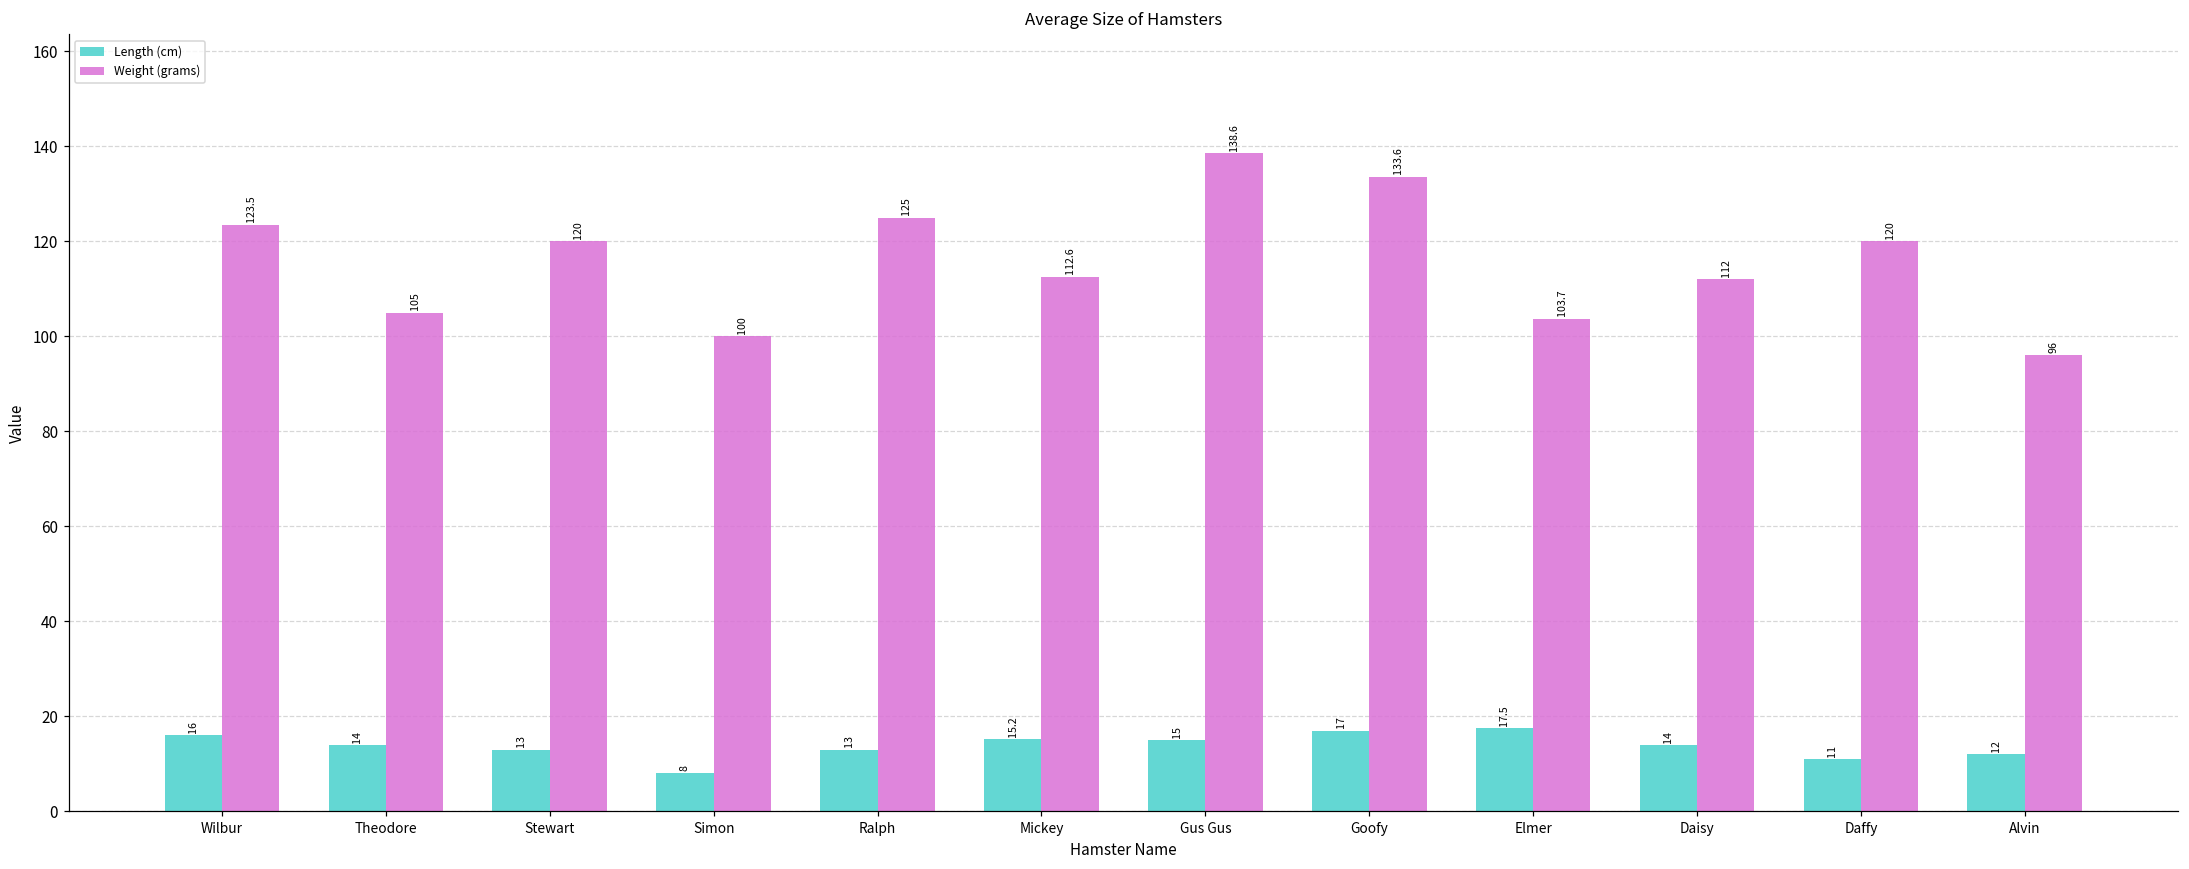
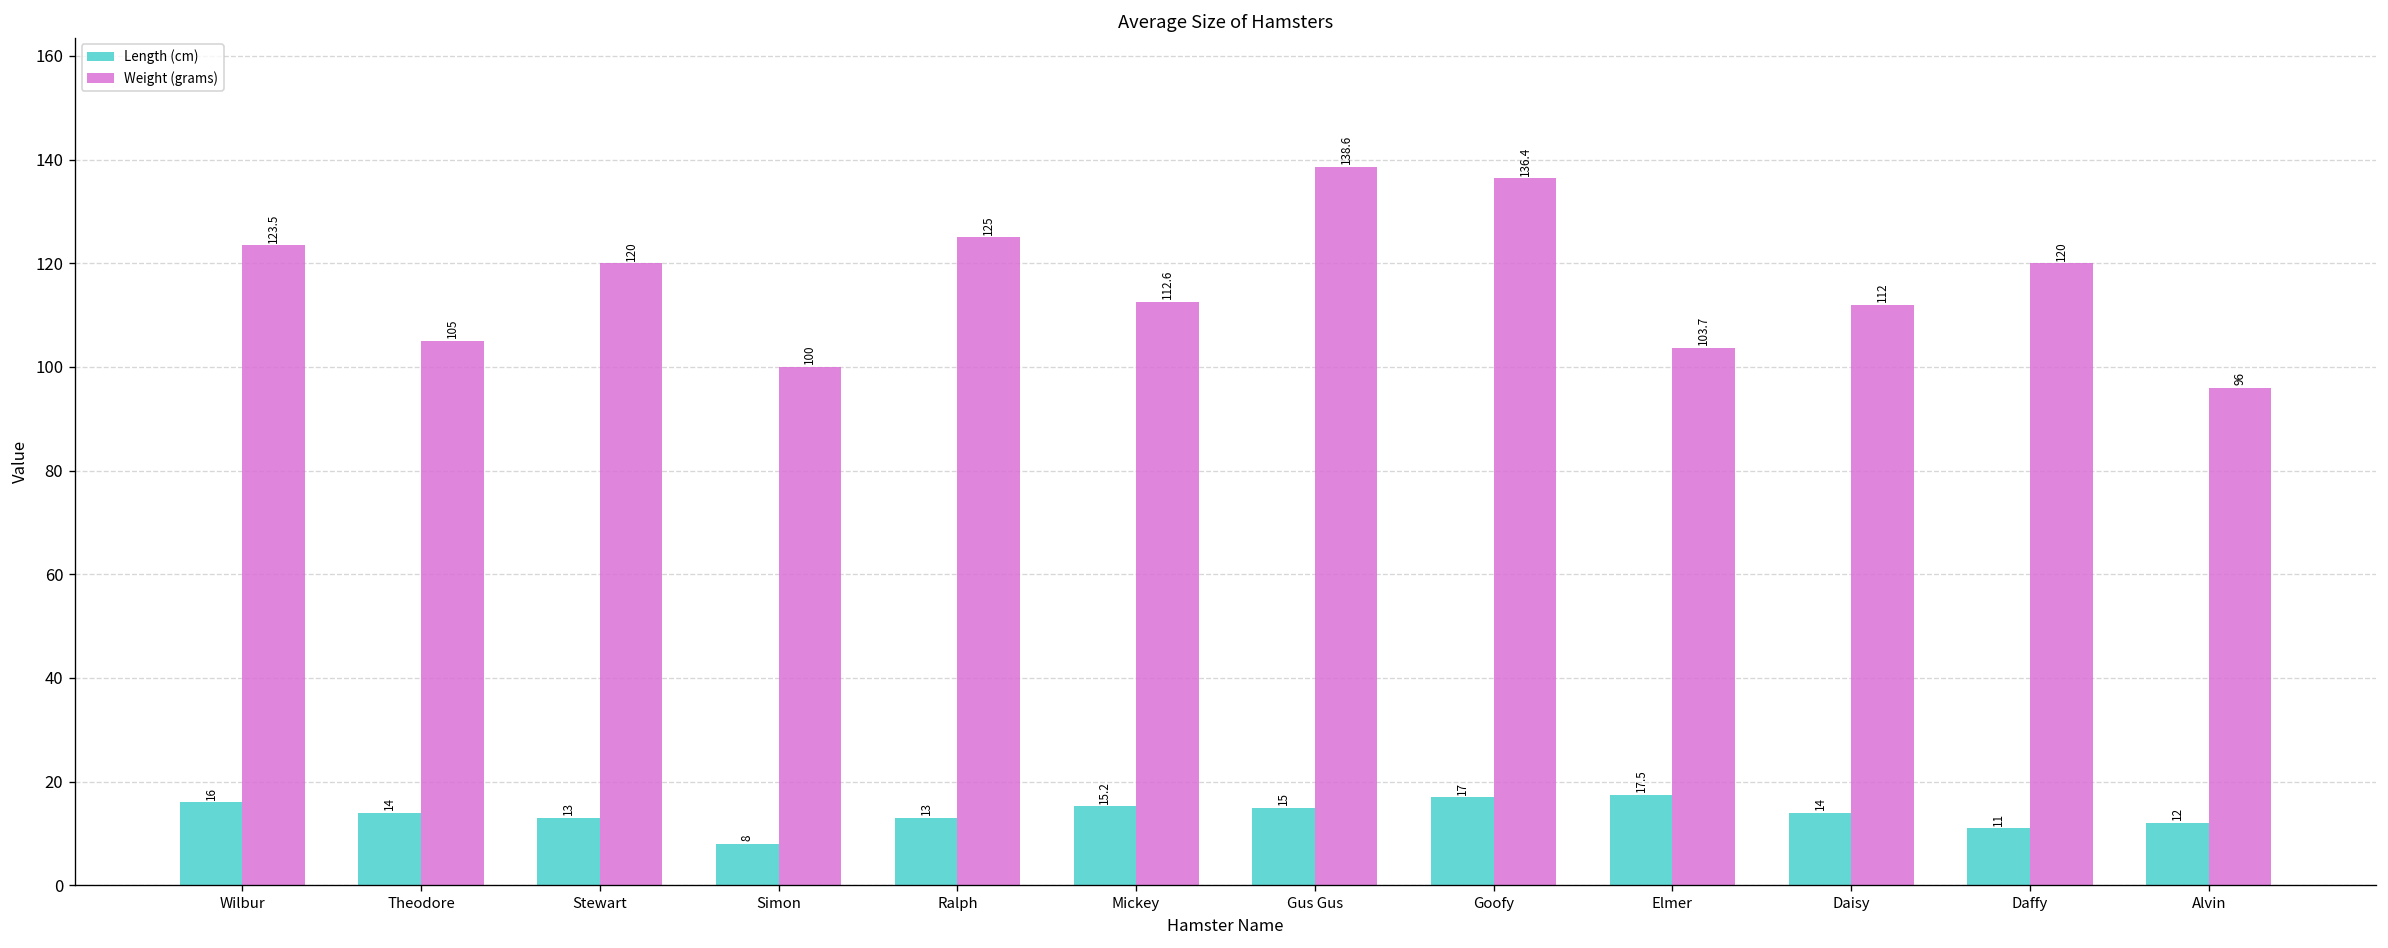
Weight (grams), Goofy: 133.6 -> 136.4
